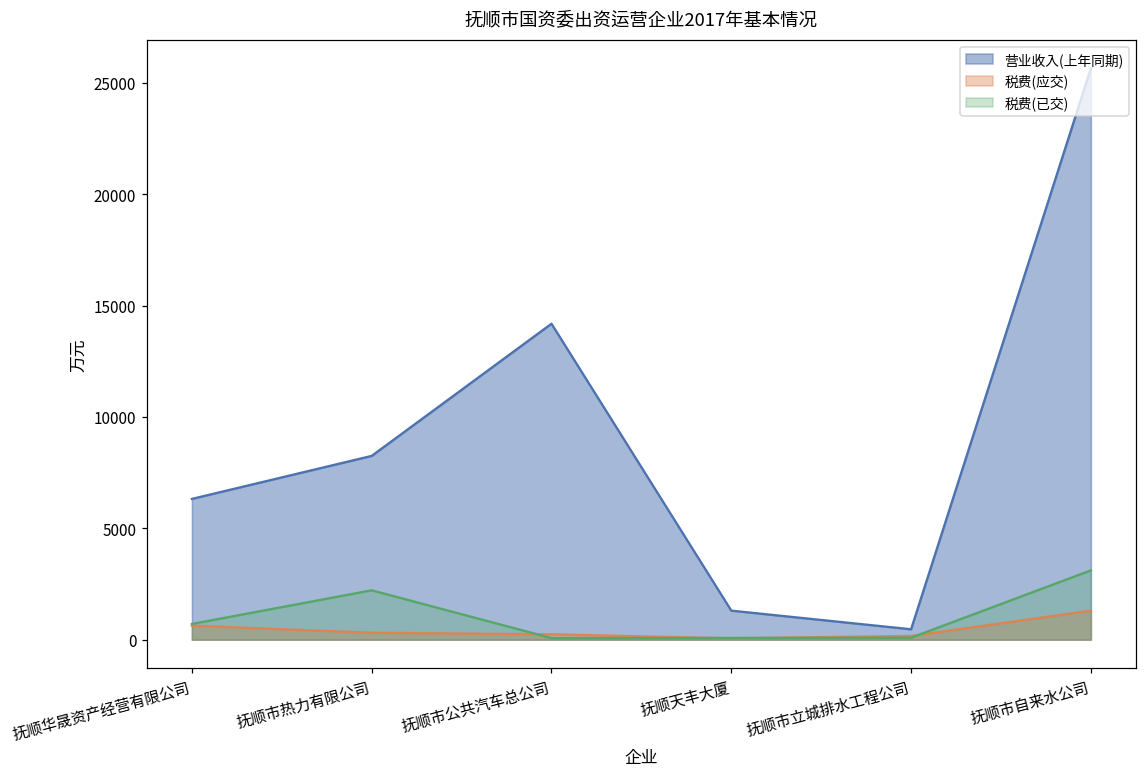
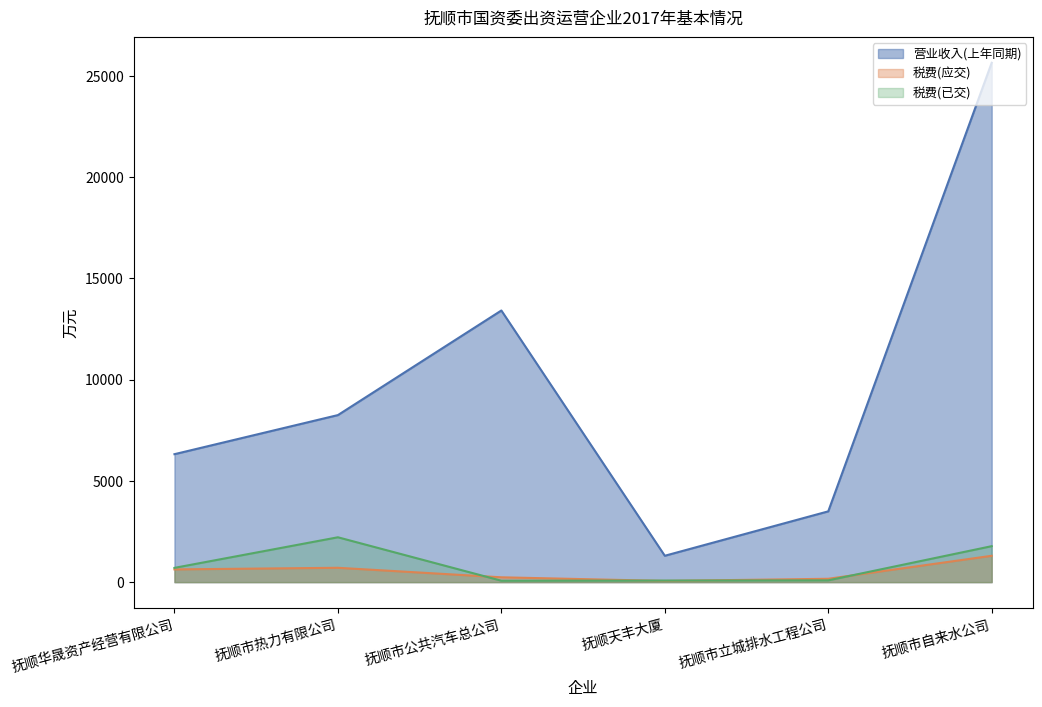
税费(应交), 抚顺市热力有限公司: 300 -> 700
营业收入(上年同期), 抚顺市公共汽车总公司: 14200 -> 13400
营业收入(上年同期), 抚顺市立城排水工程公司: 500 -> 3500
税费(已交), 抚顺市自来水公司: 3100 -> 1800
